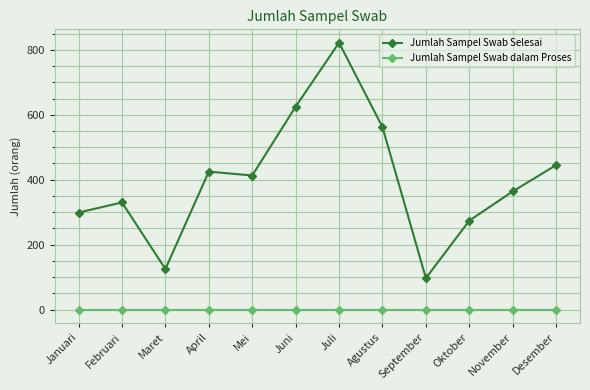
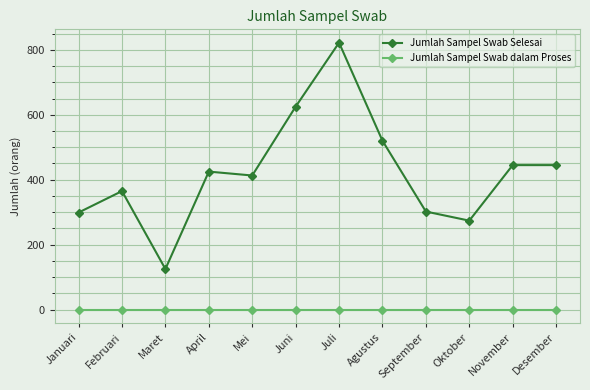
Jumlah Sampel Swab Selesai, Februari: 330 -> 370
Jumlah Sampel Swab Selesai, Agustus: 560 -> 520
Jumlah Sampel Swab Selesai, September: 100 -> 300
Jumlah Sampel Swab Selesai, November: 360 -> 450
